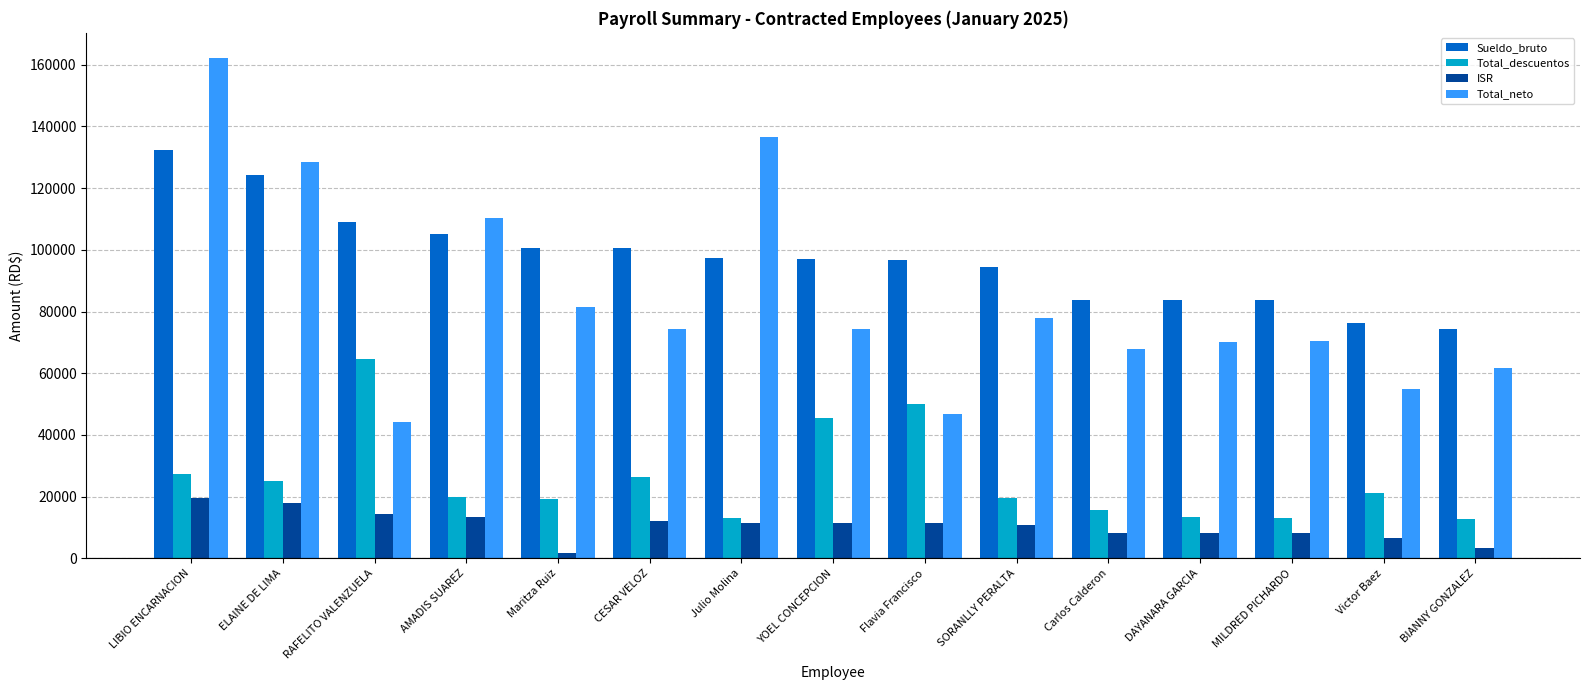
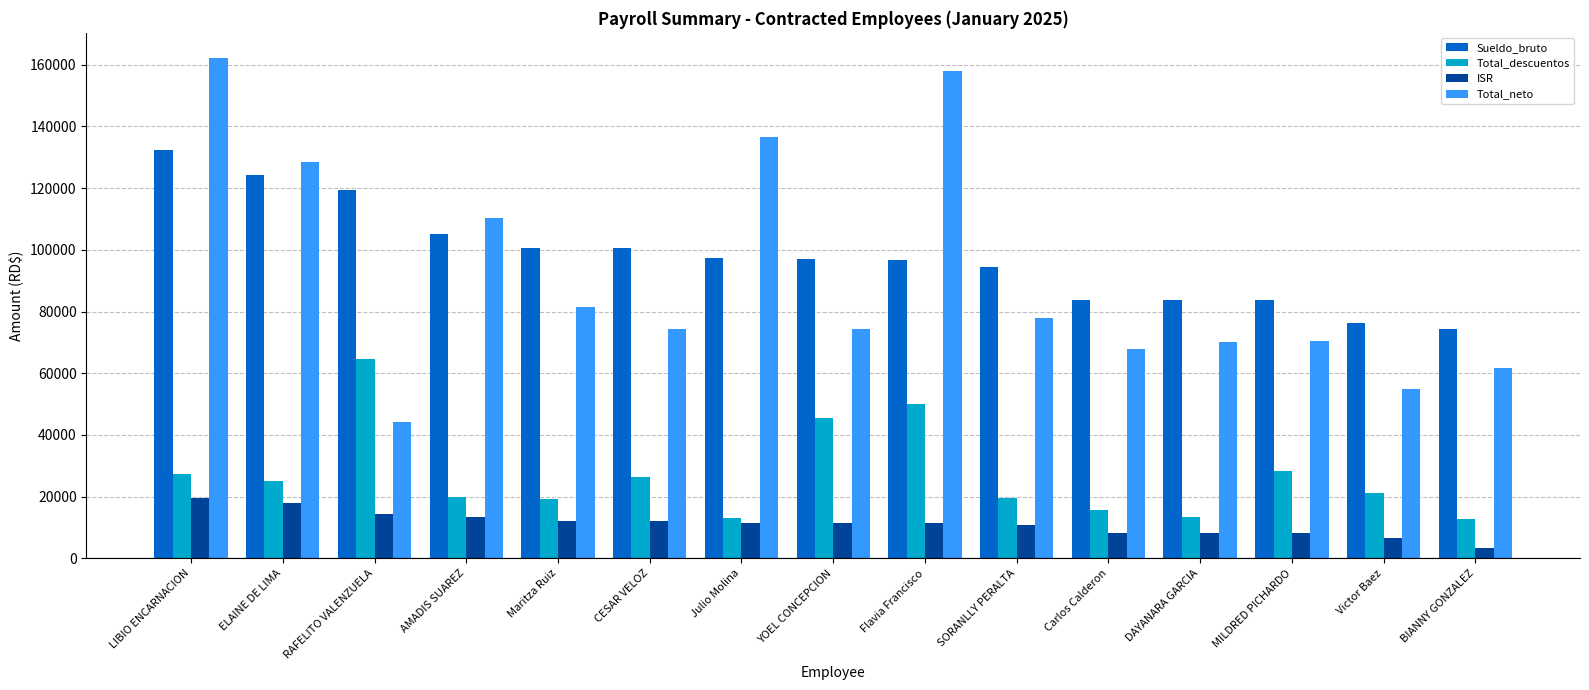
Sueldo_bruto, RAFELITO VALENZUELA: 109000 -> 119000
ISR, Maritza Ruiz: 2000 -> 12000
Total_neto, Flavia Francisco: 47000 -> 158000
Total_descuentos, MILDRED PICHARDO: 13000 -> 28000
